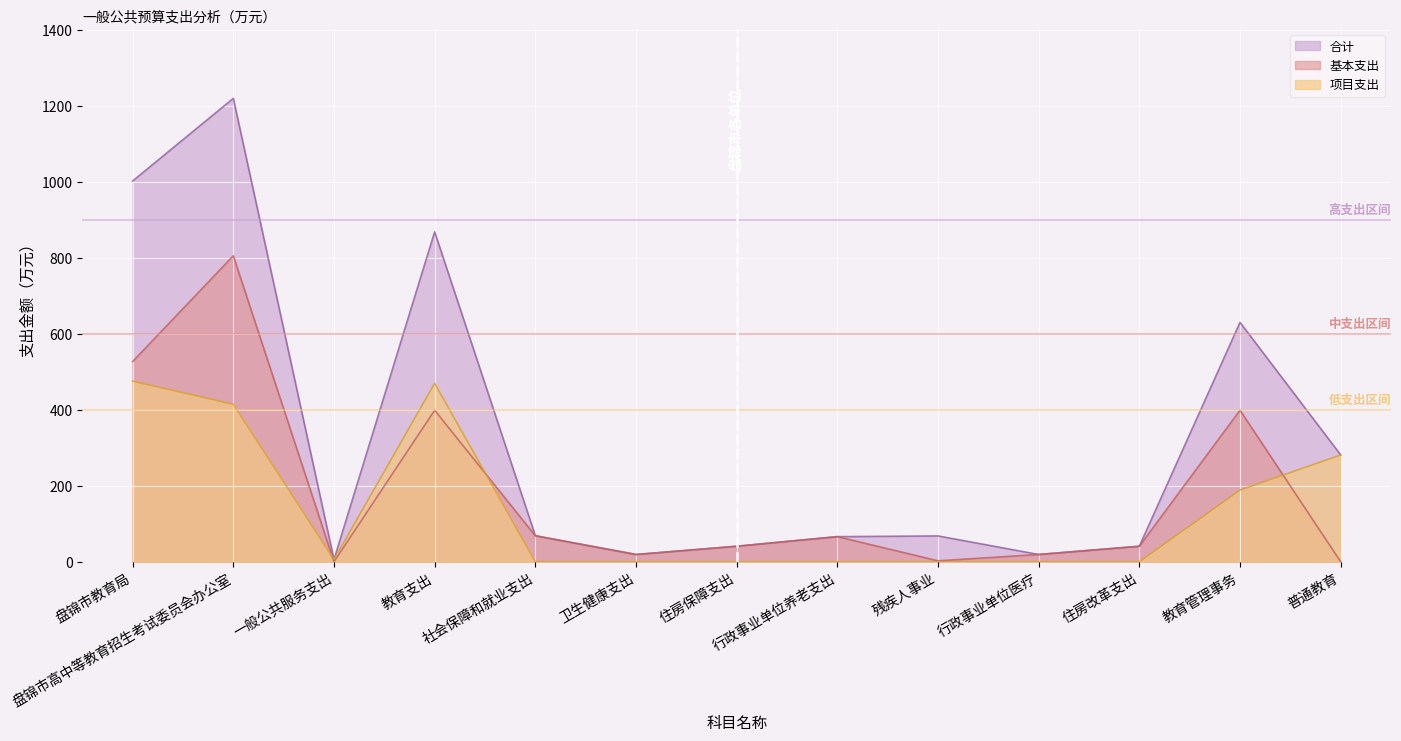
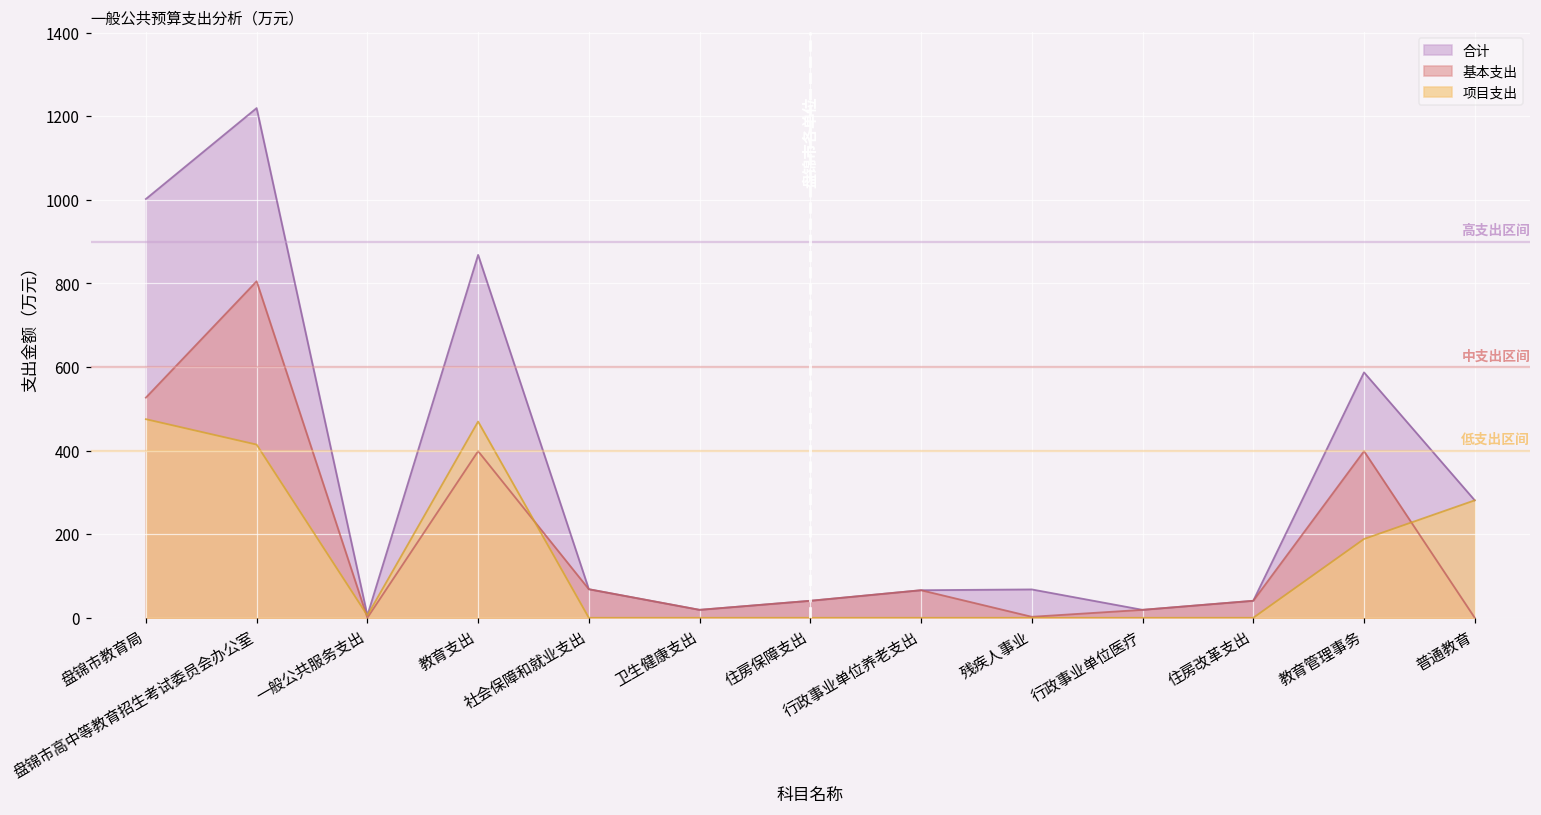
合计, 教育管理事务: 630 -> 590
